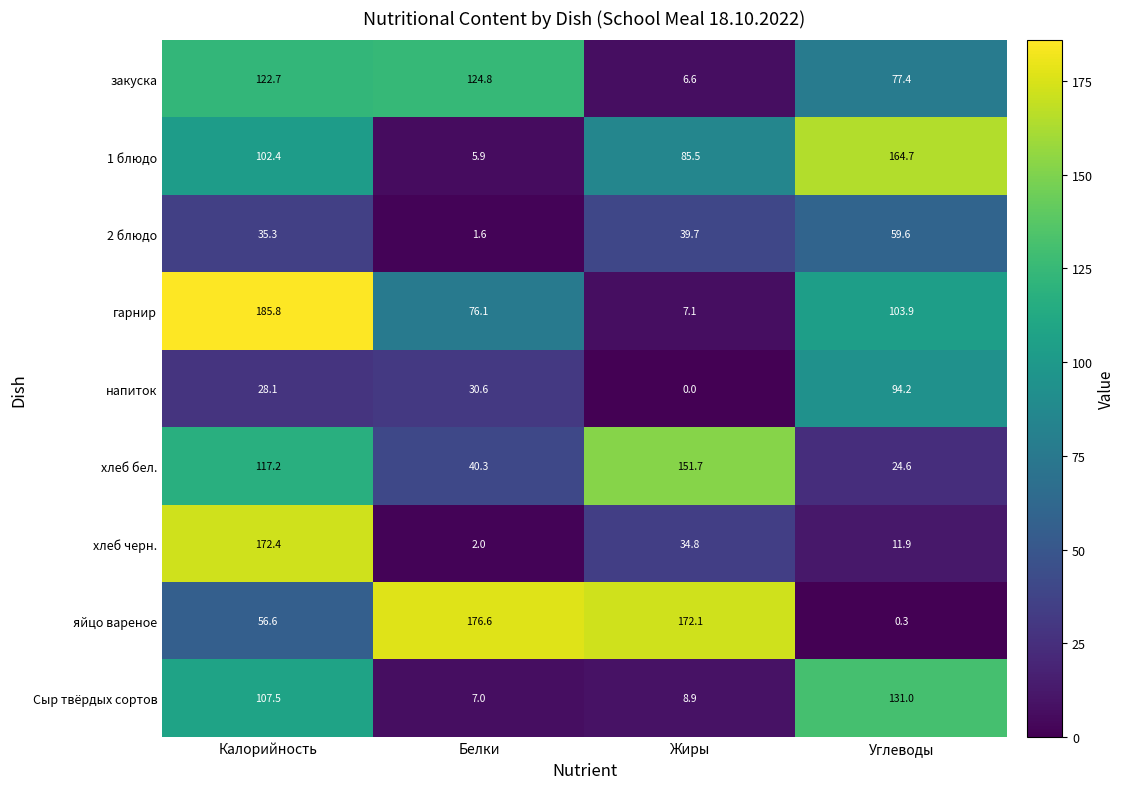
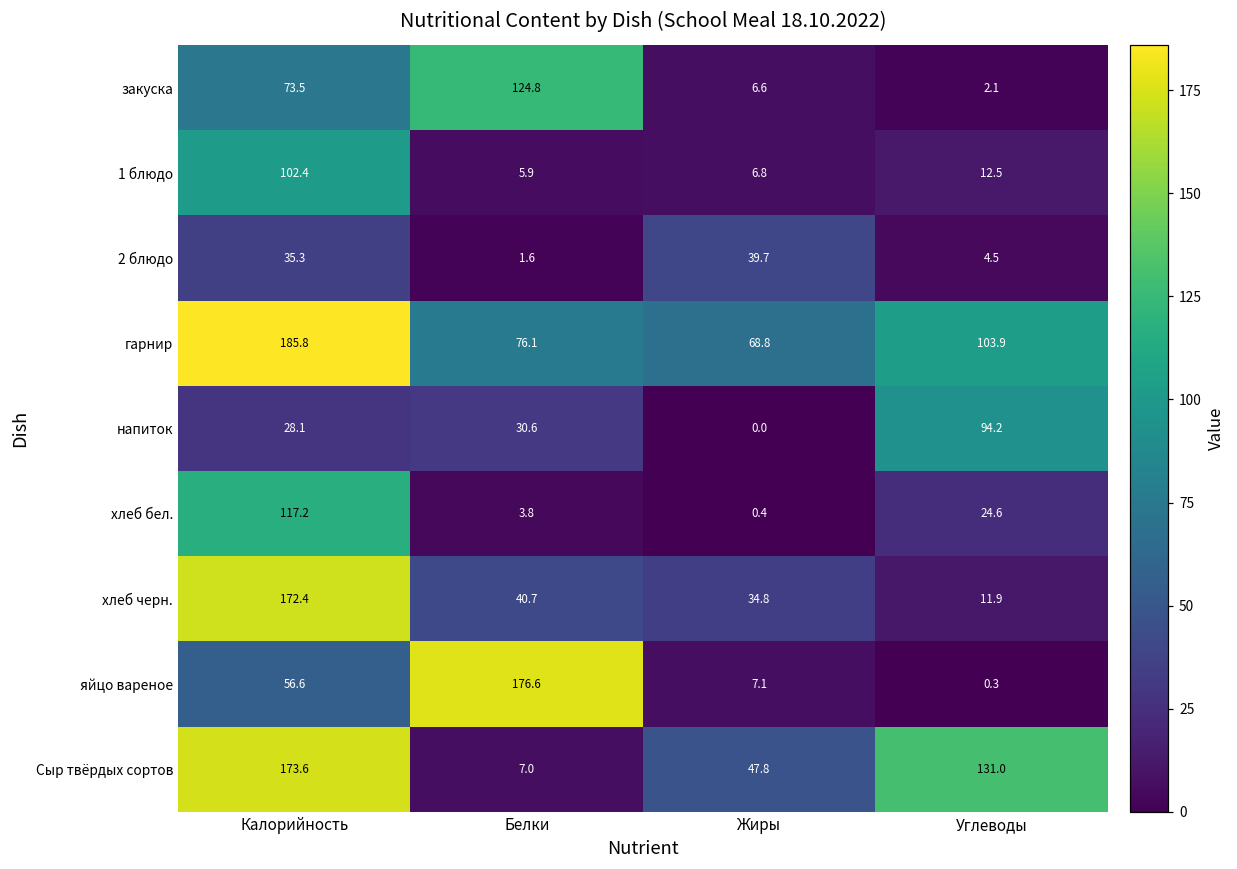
закуска, Калорийность: 122.7 -> 73.5
закуска, Углеводы: 77.4 -> 2.1
1 блюдо, Жиры: 85.5 -> 6.8
1 блюдо, Углеводы: 164.7 -> 12.5
2 блюдо, Углеводы: 59.6 -> 4.5
гарнир, Жиры: 7.1 -> 68.8
хлеб бел., Белки: 40.3 -> 3.8
хлеб бел., Жиры: 151.7 -> 0.4
хлеб черн., Белки: 2.0 -> 40.7
яйцо вареное, Жиры: 172.1 -> 7.1
Сыр твёрдых сортов, Калорийность: 107.5 -> 173.6
Сыр твёрдых сортов, Жиры: 8.9 -> 47.8
